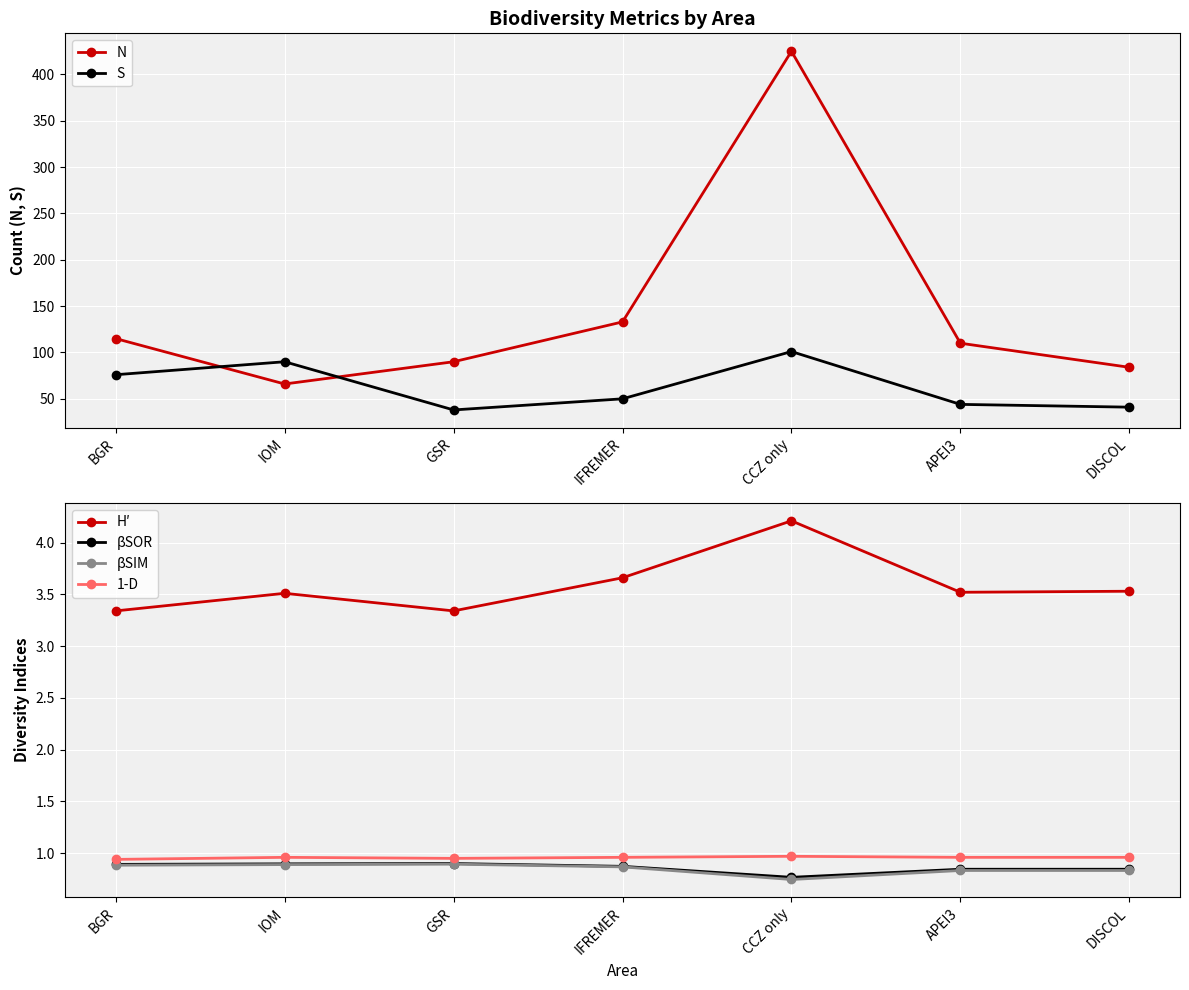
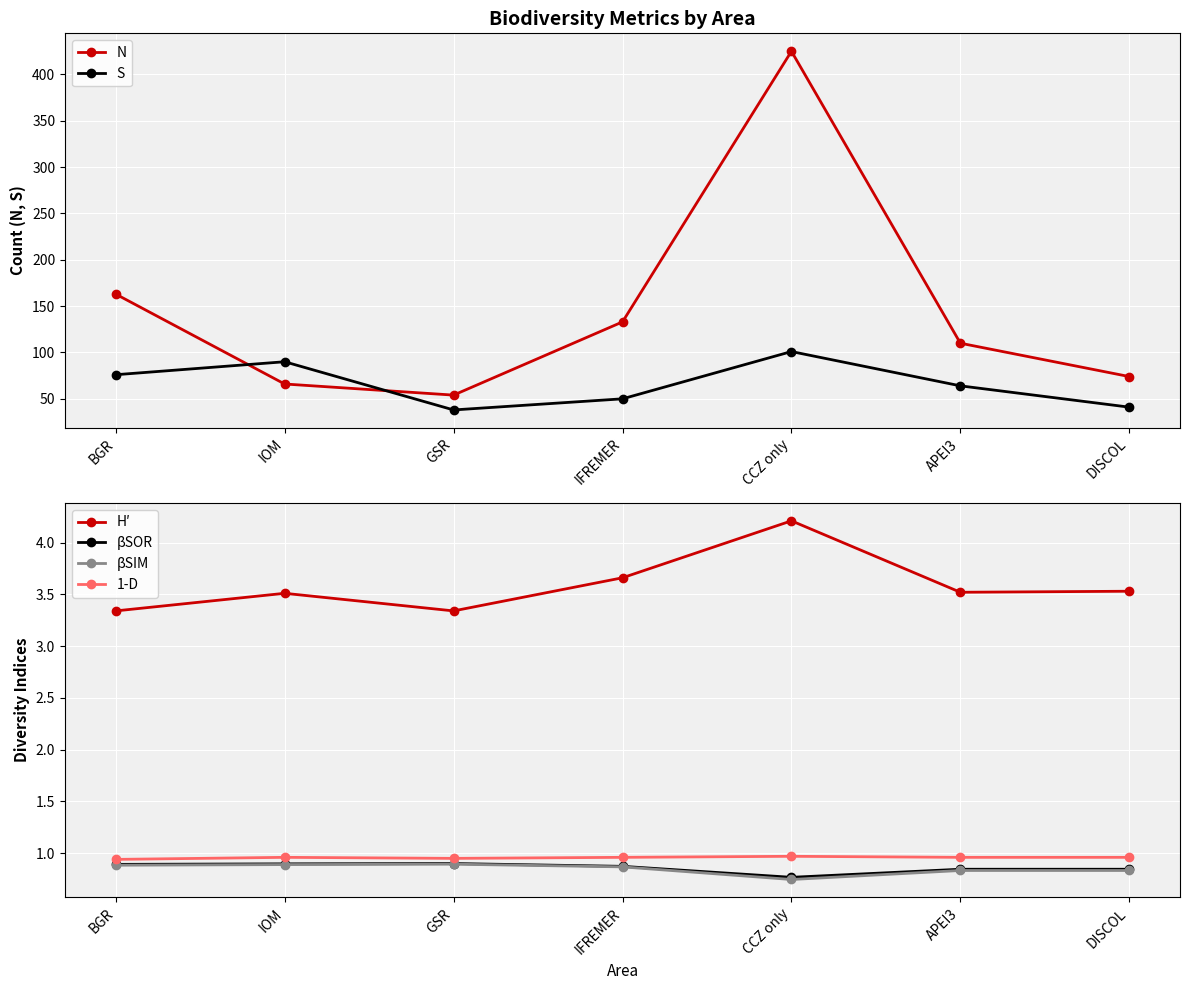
Biodiversity Metrics by Area, N, BGR: 120 -> 160
Biodiversity Metrics by Area, N, GSR: 90 -> 50
Biodiversity Metrics by Area, S, APEI3: 40 -> 60
Biodiversity Metrics by Area, N, DISCOL: 80 -> 70
